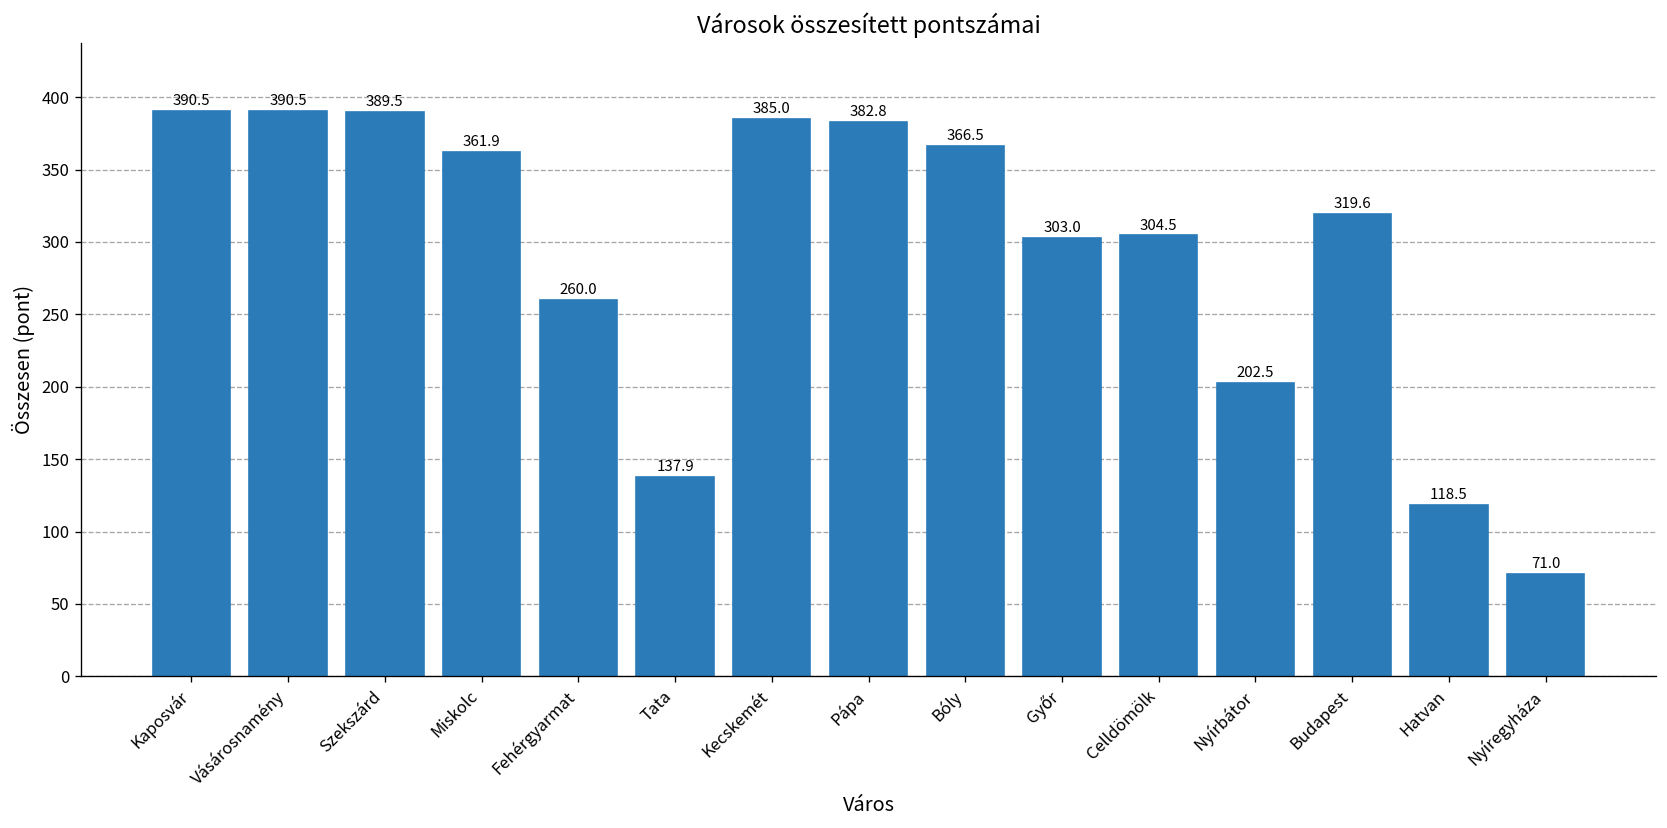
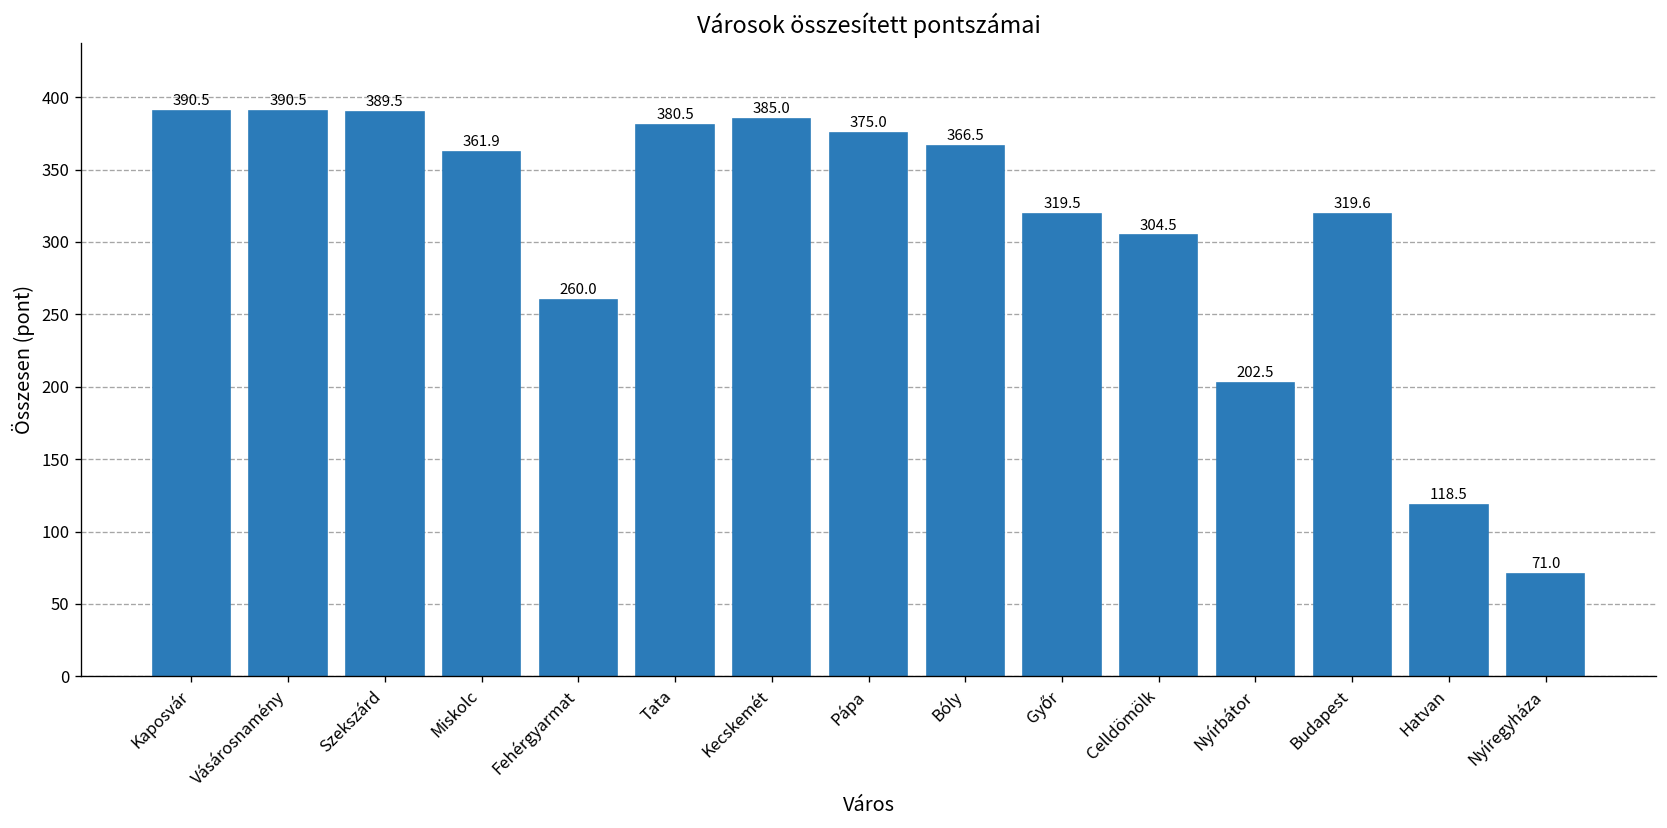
Tata: 137.9 -> 380.5
Pápa: 382.8 -> 375.0
Győr: 303.0 -> 319.5
